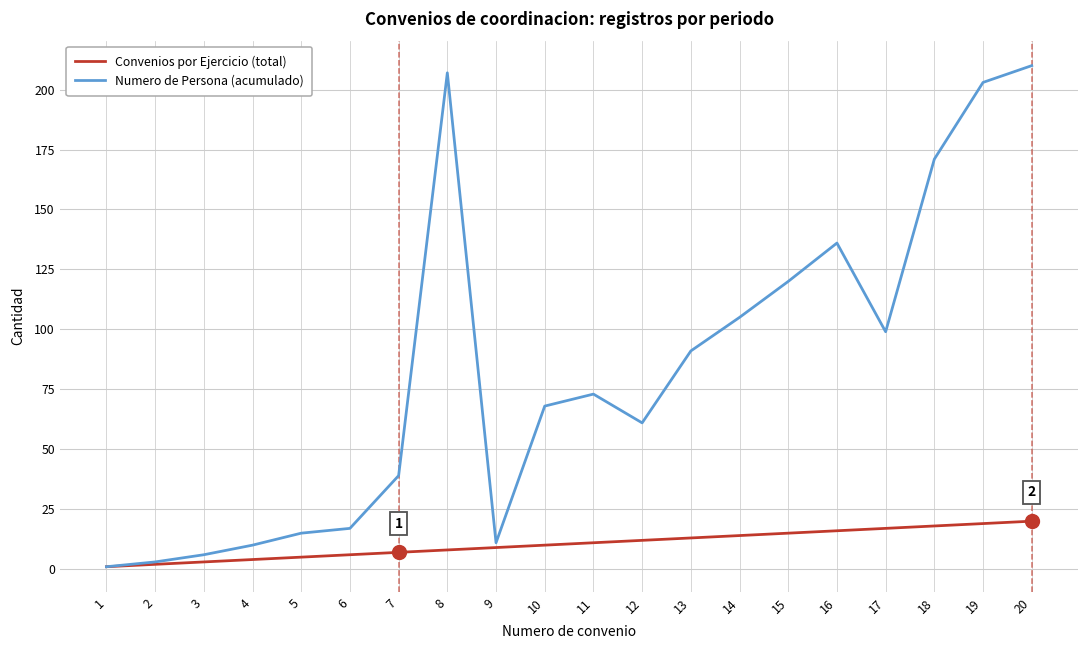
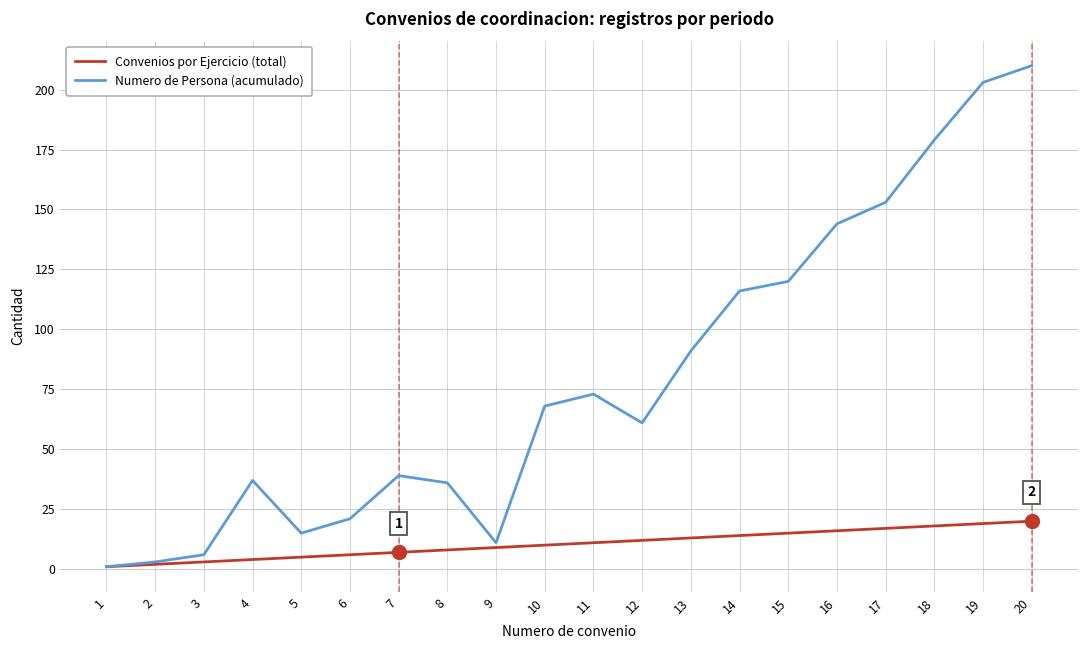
Numero de Persona (acumulado), 4: 10 -> 37
Numero de Persona (acumulado), 6: 17 -> 21
Numero de Persona (acumulado), 8: 207 -> 36
Numero de Persona (acumulado), 14: 105 -> 116
Numero de Persona (acumulado), 16: 136 -> 144
Numero de Persona (acumulado), 17: 99 -> 153
Numero de Persona (acumulado), 18: 171 -> 179
